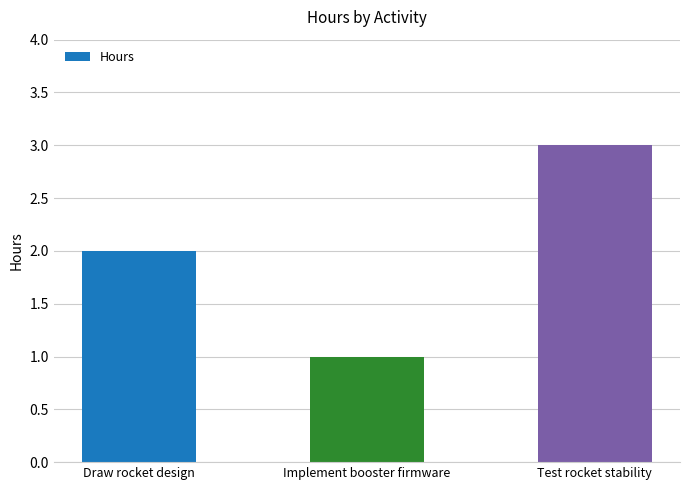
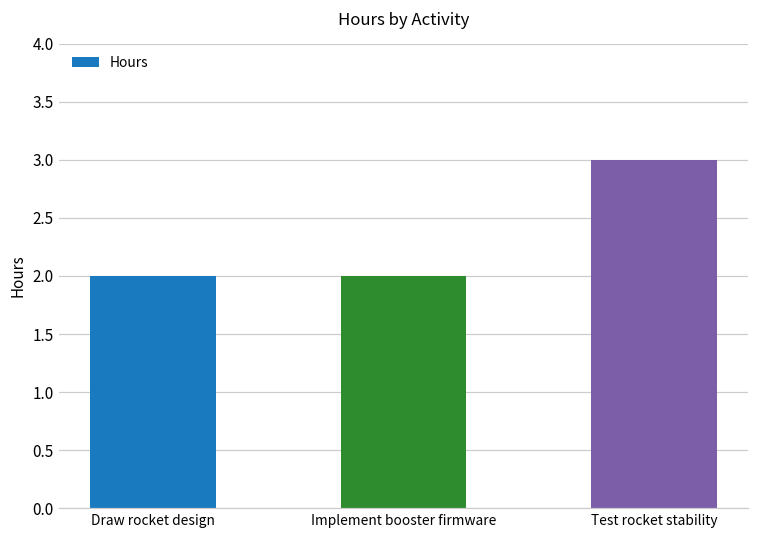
Implement booster firmware: 1 -> 2
